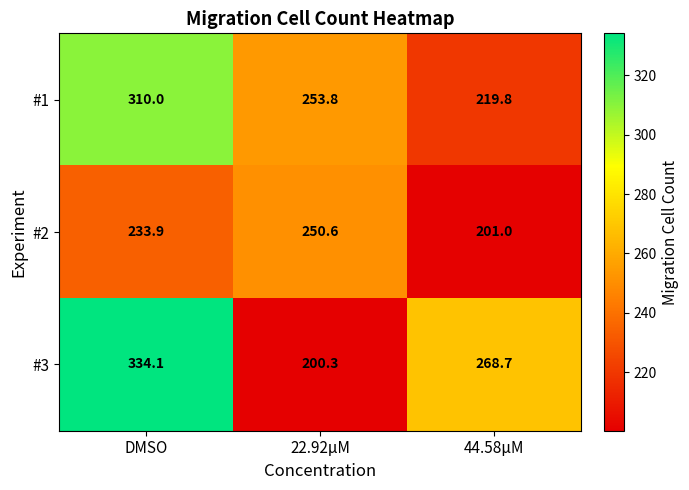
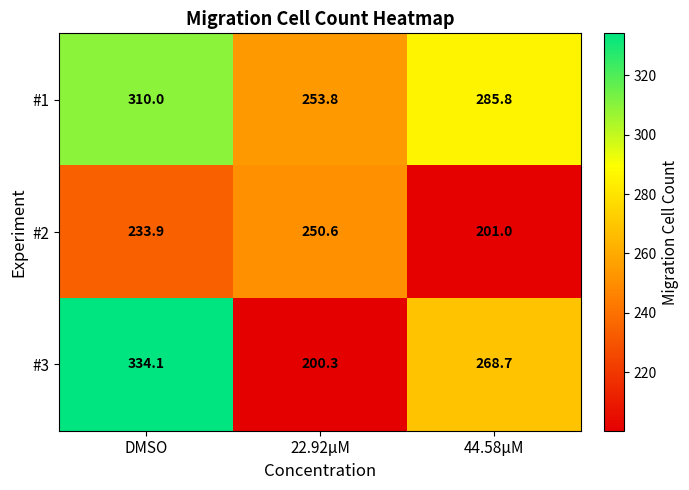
#1, 44.58μM: 219.8 -> 285.8
